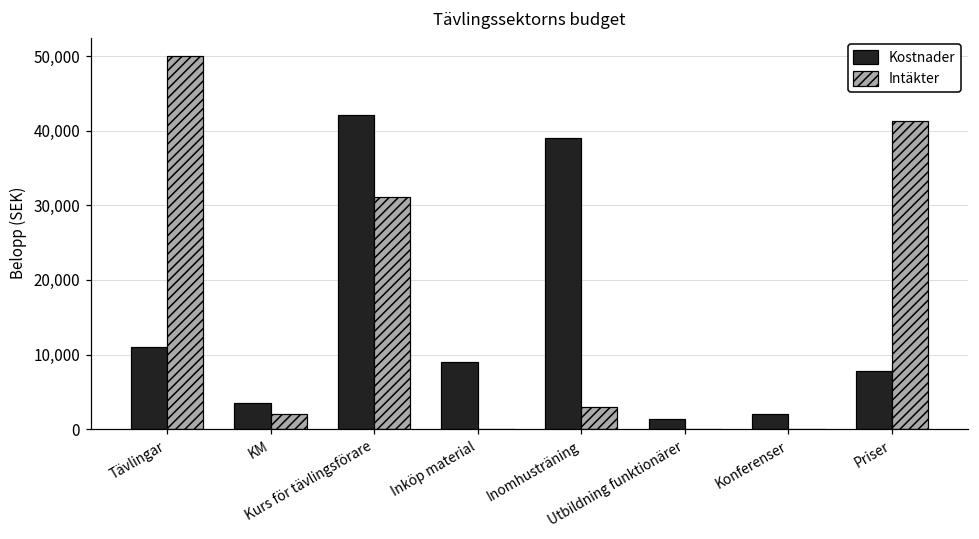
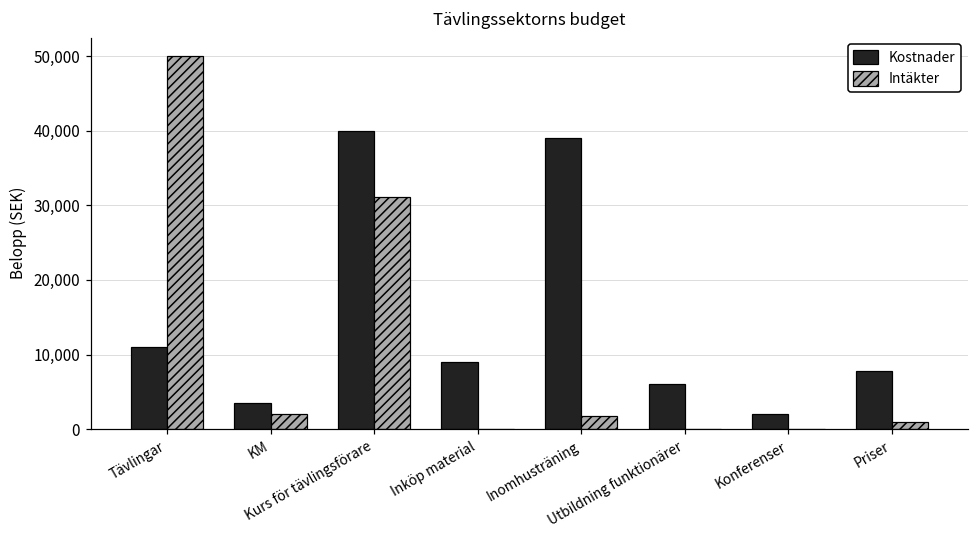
Kostnader, Kurs för tävlingsförare: 42,000 -> 40,000
Intäkter, Inomhusträning: 3,000 -> 2,000
Kostnader, Utbildning funktionärer: 1,000 -> 6,000
Intäkter, Priser: 41,000 -> 1,000
